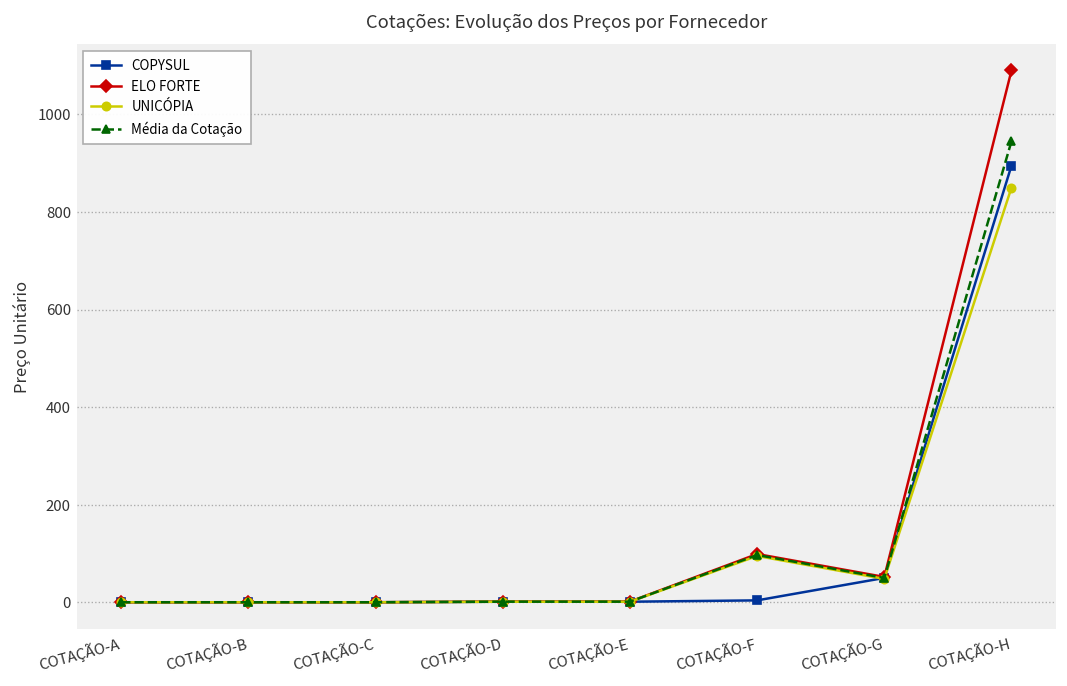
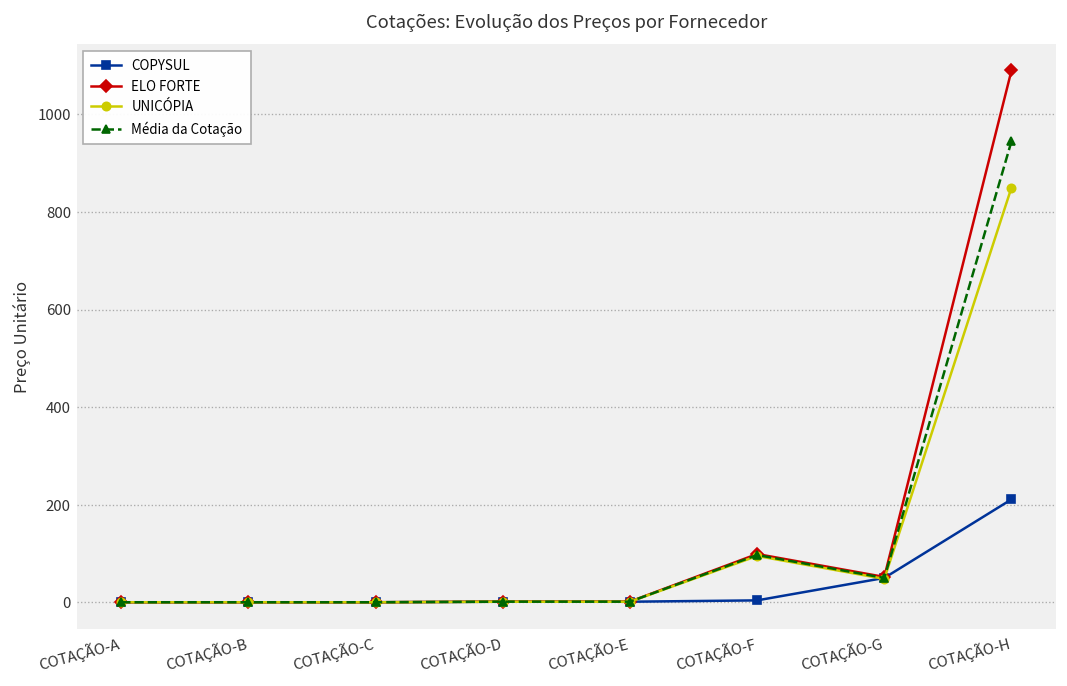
COPYSUL, COTAÇÃO-H: 900 -> 210
